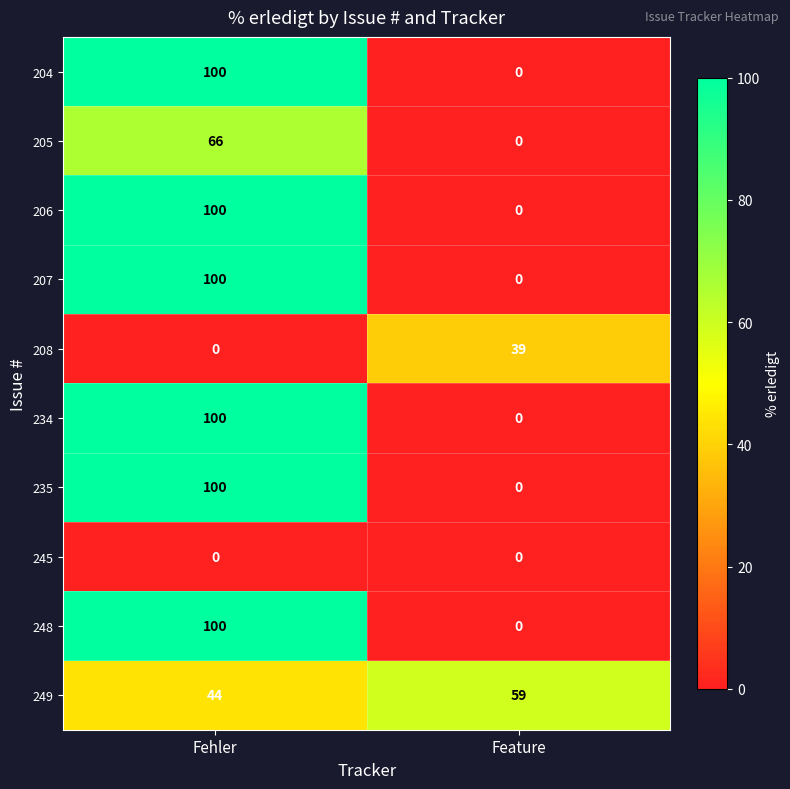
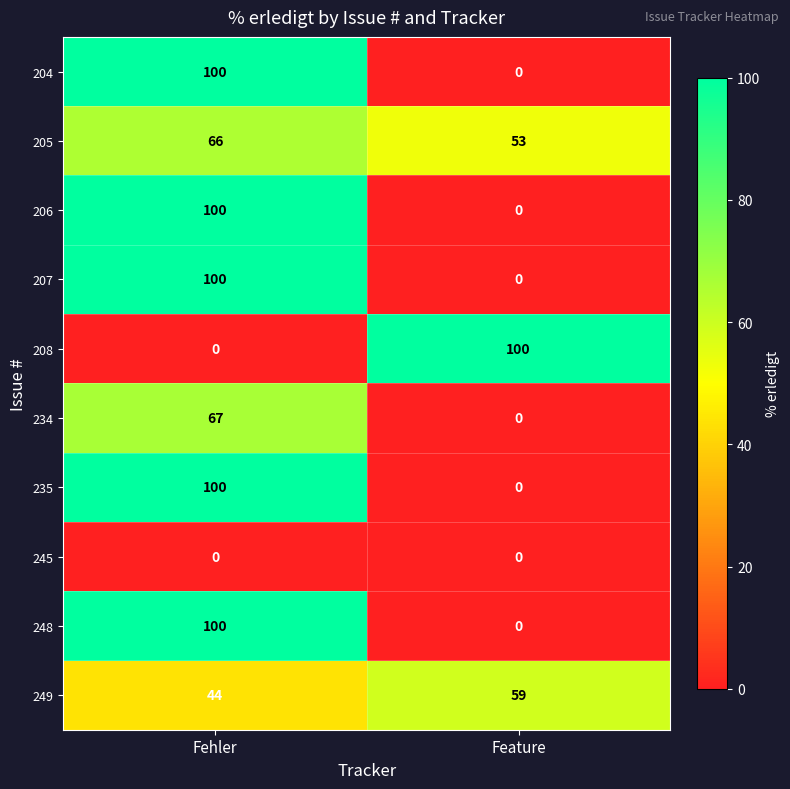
205, Feature: 0 -> 53
208, Feature: 39 -> 100
234, Fehler: 100 -> 67
